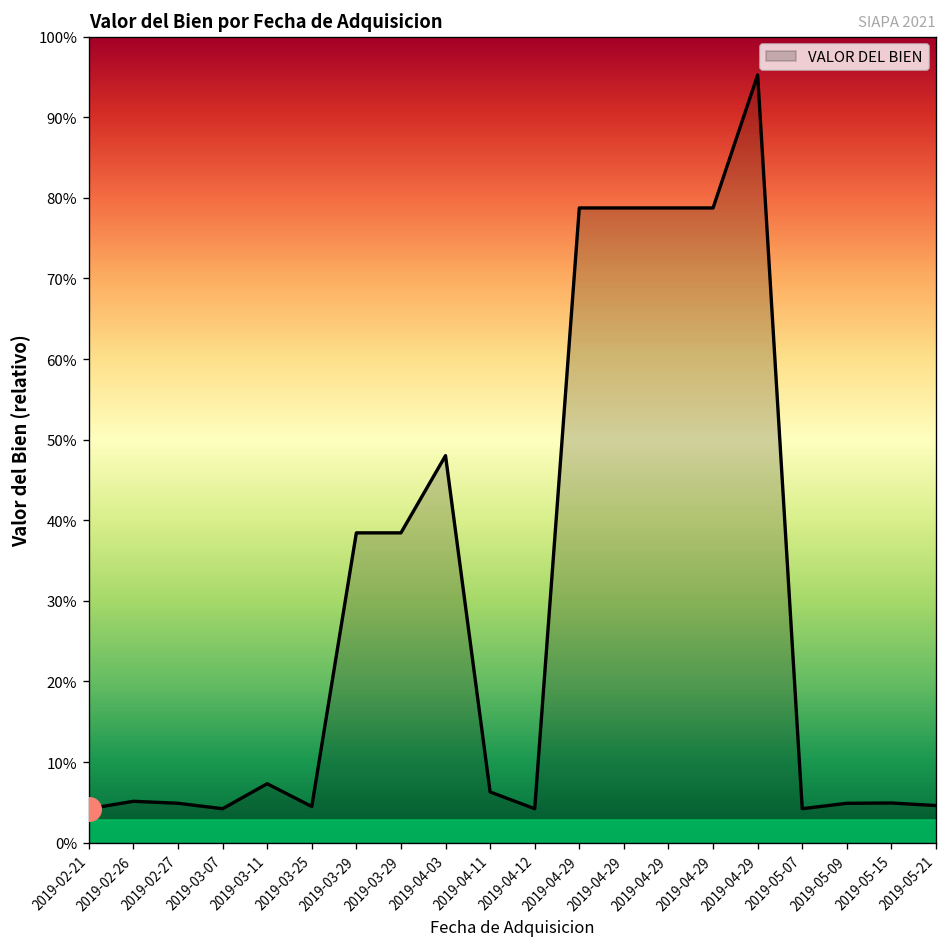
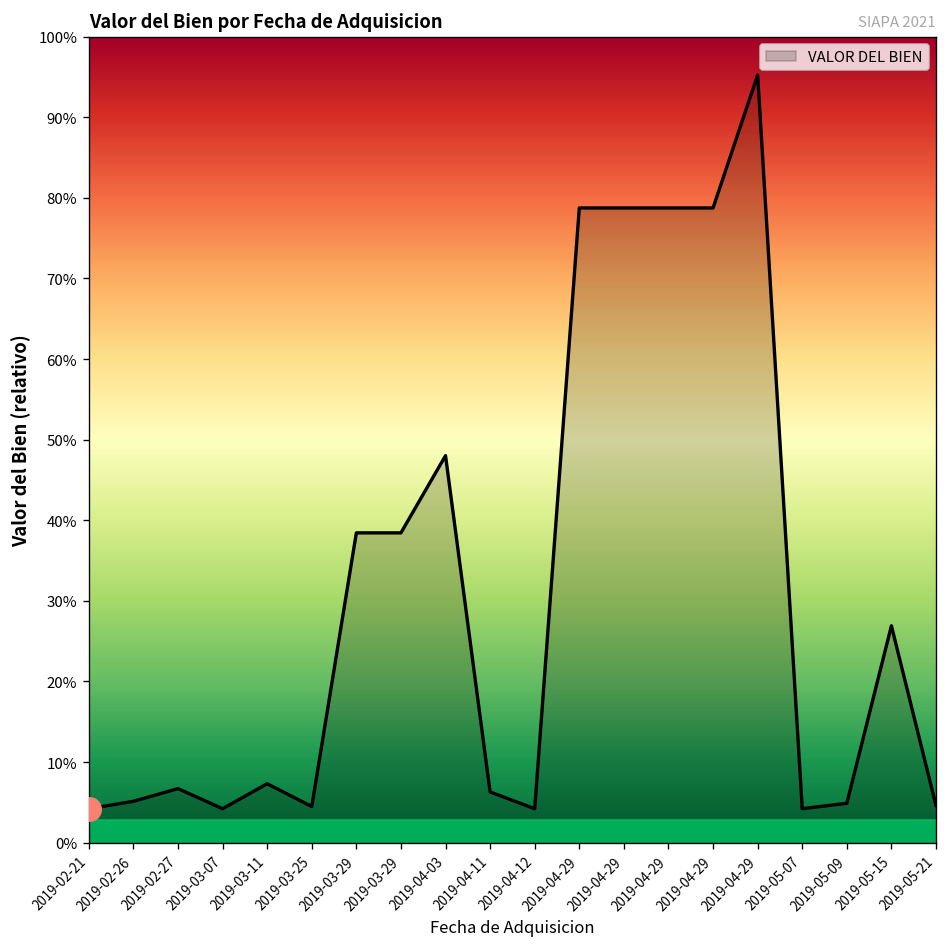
VALOR DEL BIEN, 2019-02-27: 5% -> 7%
VALOR DEL BIEN, 2019-05-15: 5% -> 27%
